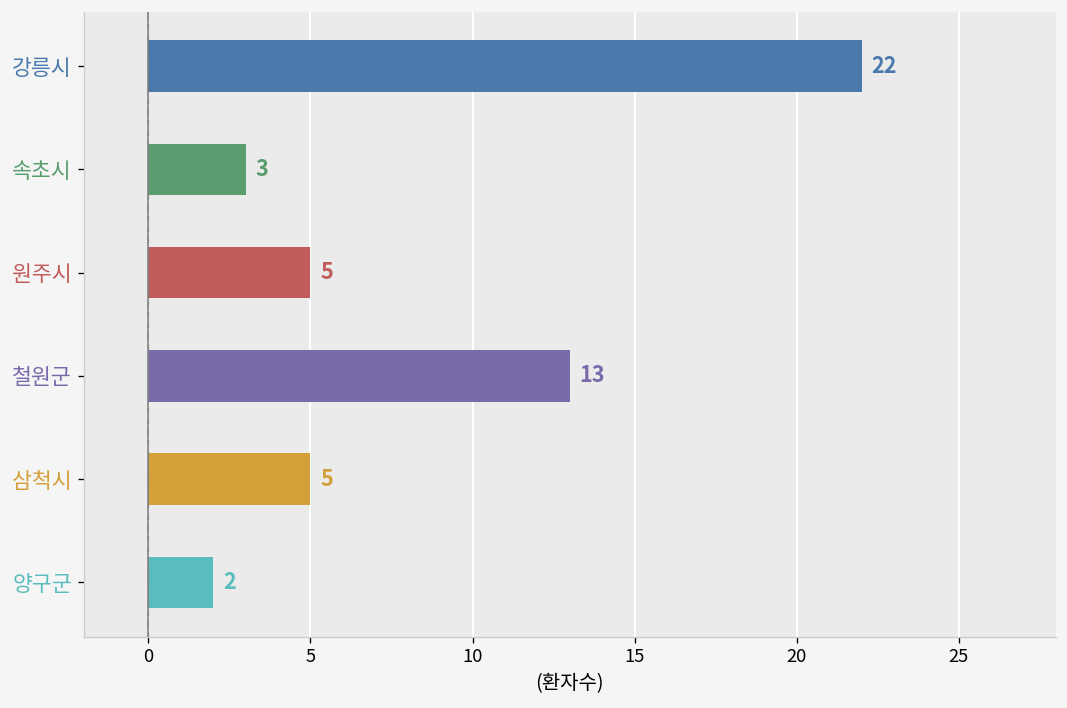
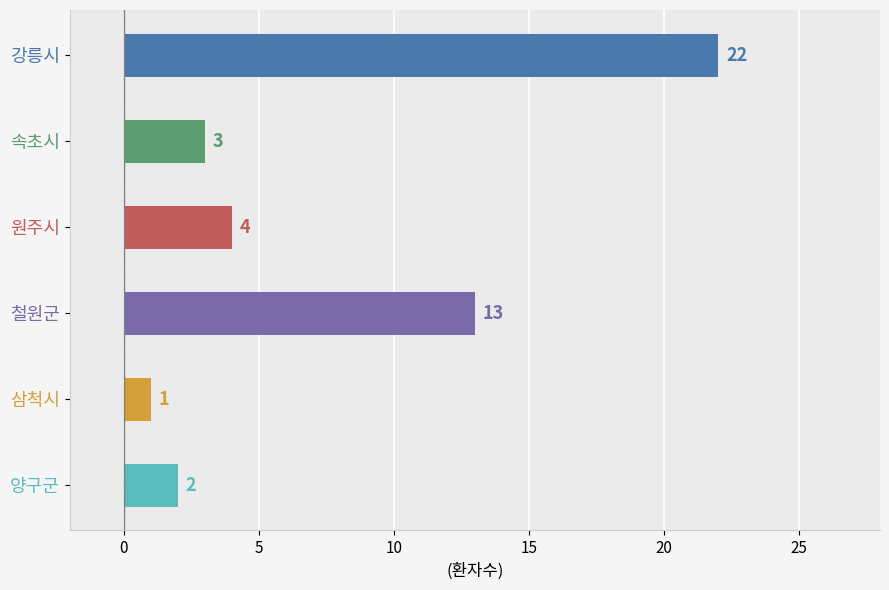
원주시: 5 -> 4
삼척시: 5 -> 1
